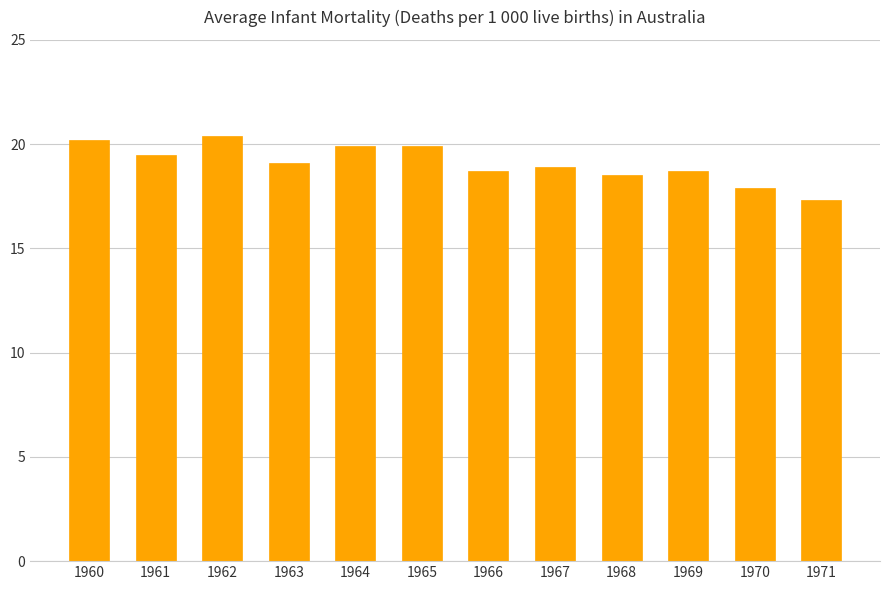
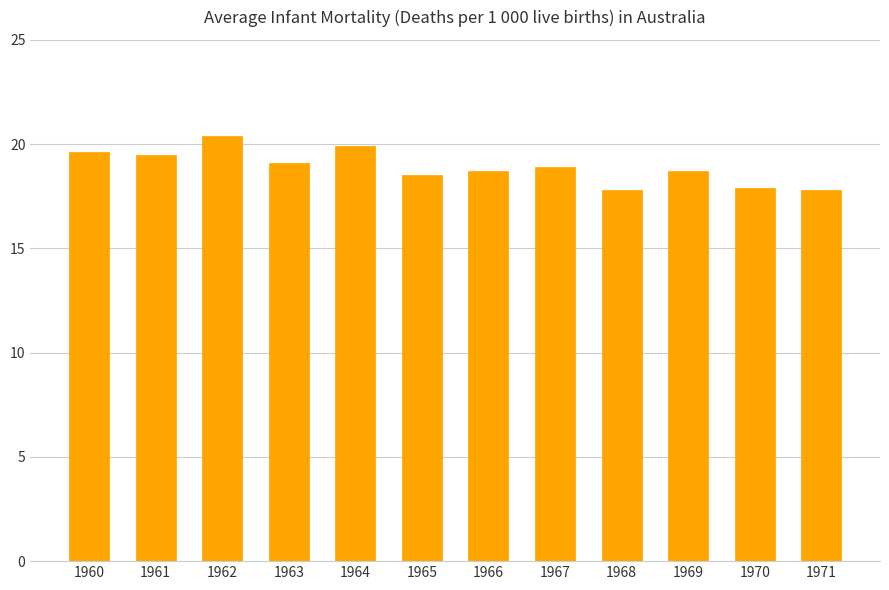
1960: 20.2 -> 19.6
1965: 19.9 -> 18.5
1968: 18.5 -> 17.8
1971: 17.3 -> 17.8
